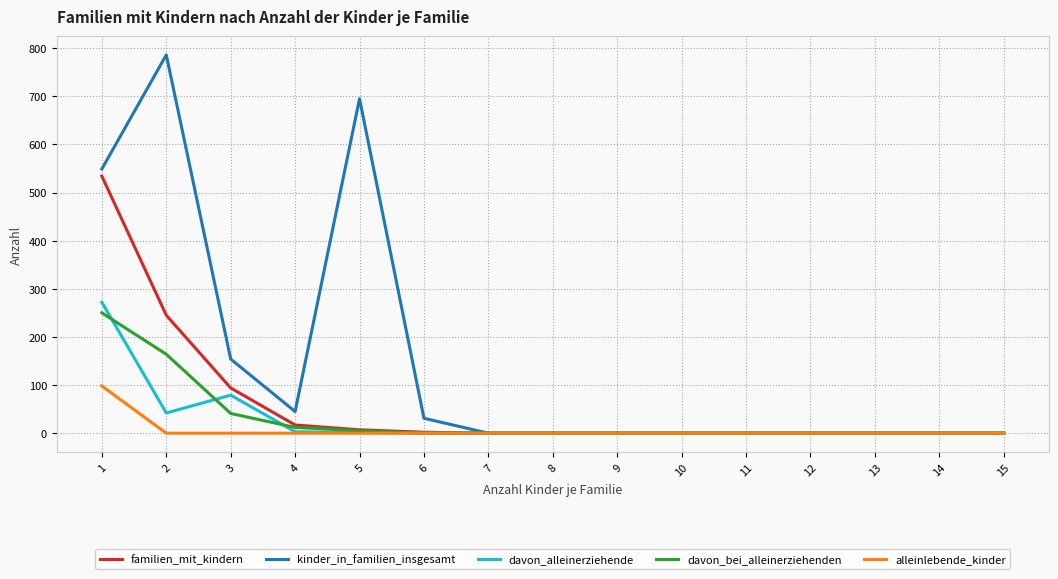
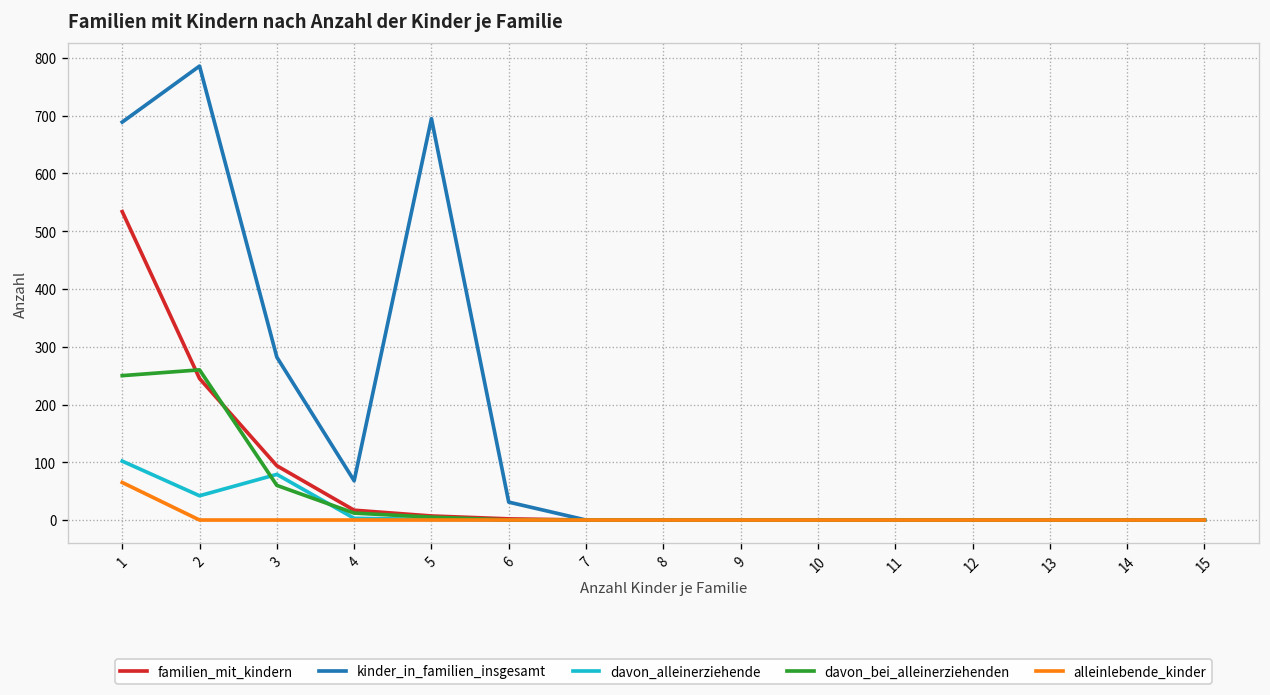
kinder_in_familien_insgesamt, 1: 550 -> 690
davon_alleinerziehende, 1: 270 -> 100
alleinlebende_kinder, 1: 100 -> 70
davon_bei_alleinerziehenden, 2: 160 -> 260
kinder_in_familien_insgesamt, 3: 150 -> 280
davon_bei_alleinerziehenden, 3: 40 -> 60
kinder_in_familien_insgesamt, 4: 50 -> 70
